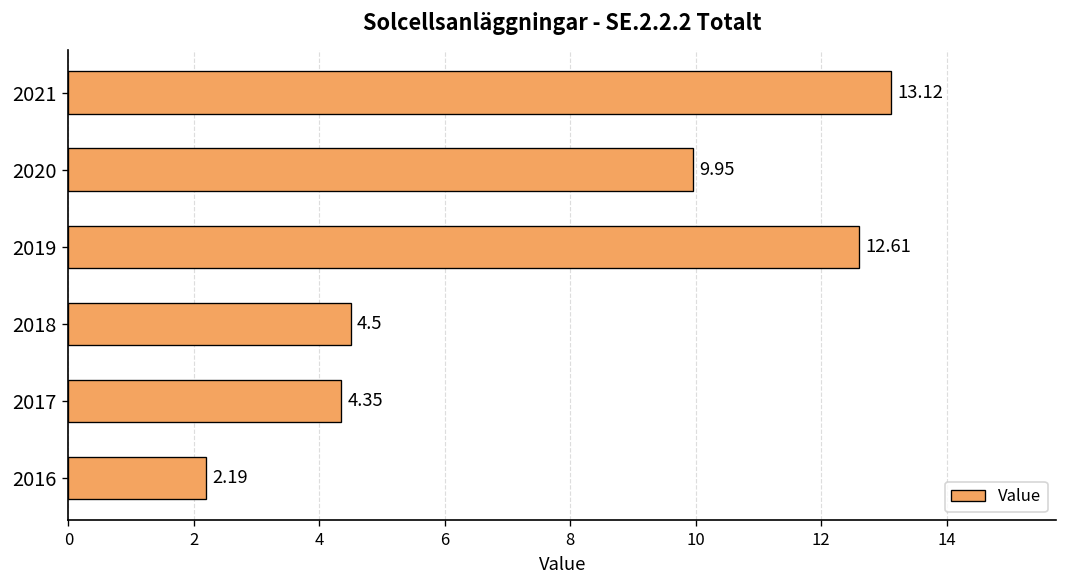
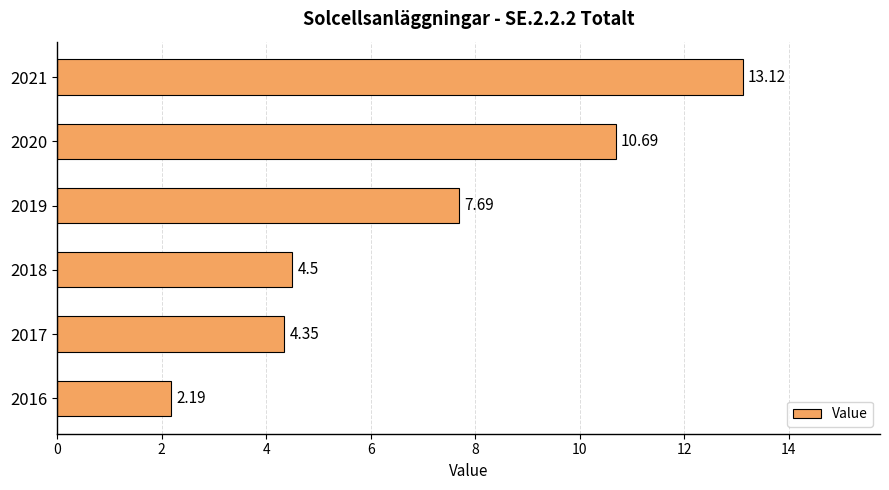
2020: 9.95 -> 10.69
2019: 12.61 -> 7.69
